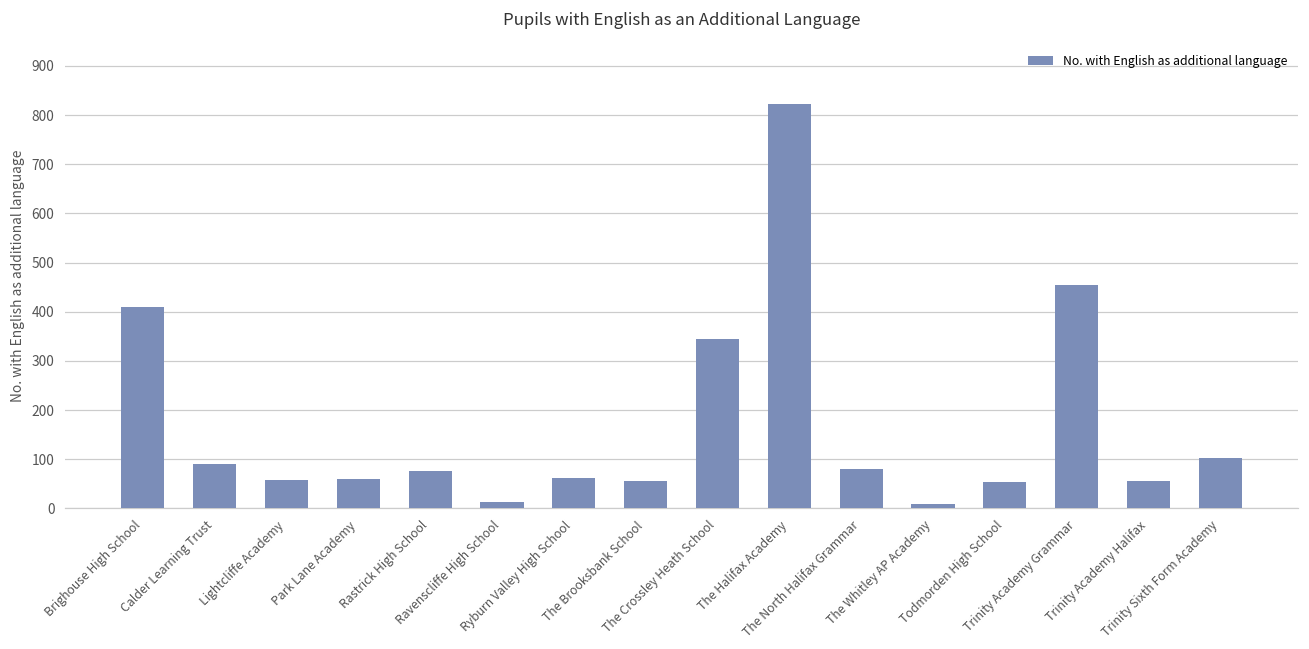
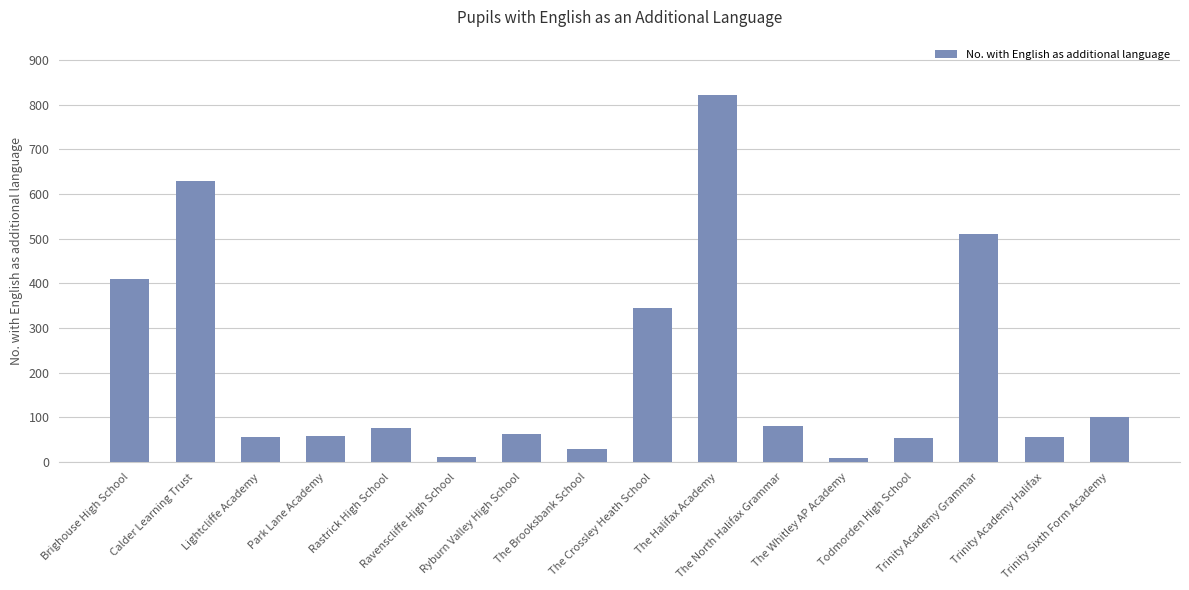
Calder Learning Trust: 90 -> 630
The Brooksbank School: 60 -> 30
Trinity Academy Grammar: 460 -> 510
